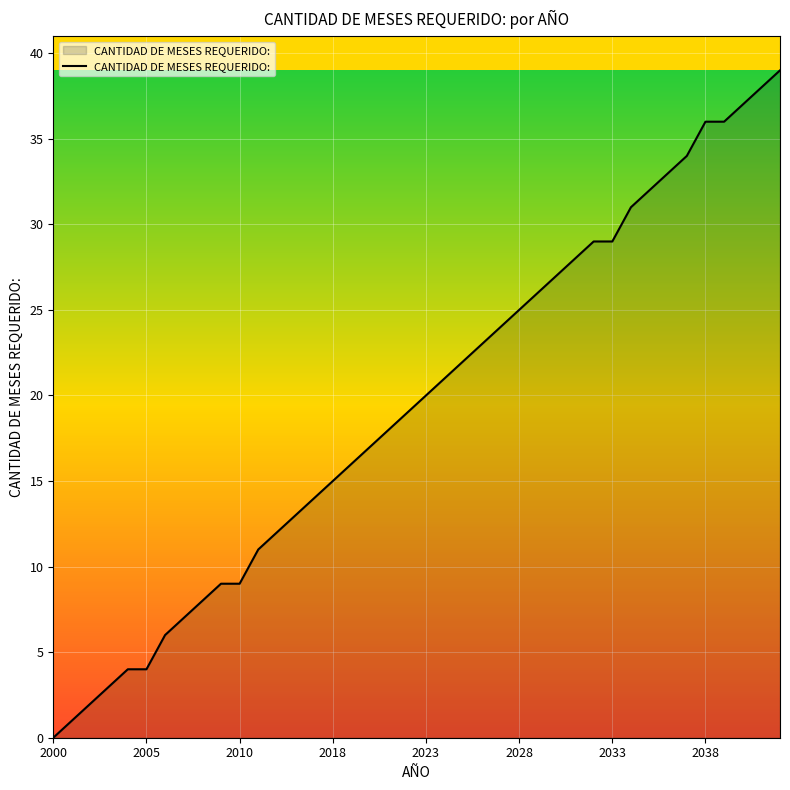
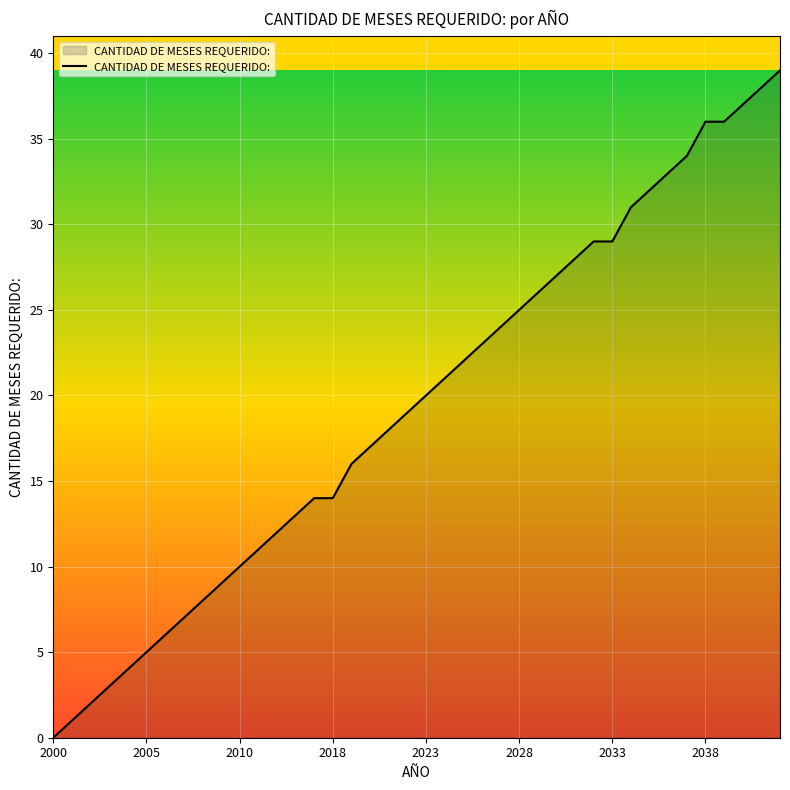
2005: 4 -> 5
2010: 9 -> 10
2018: 15 -> 14
